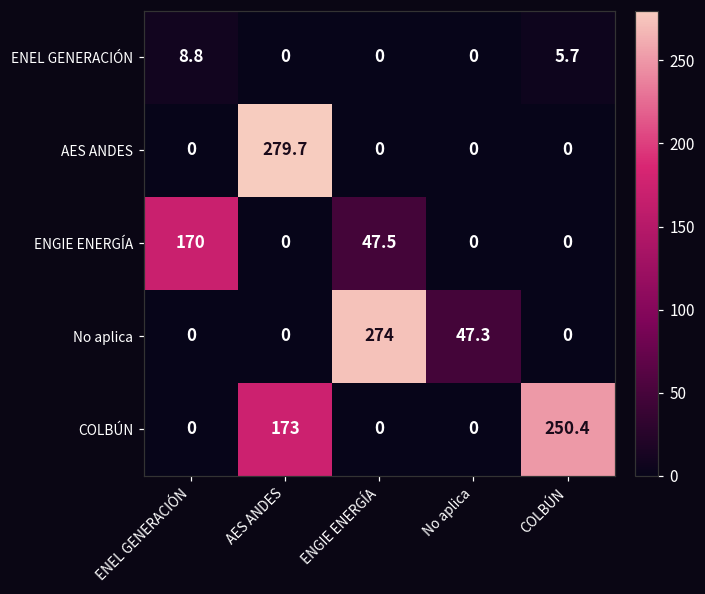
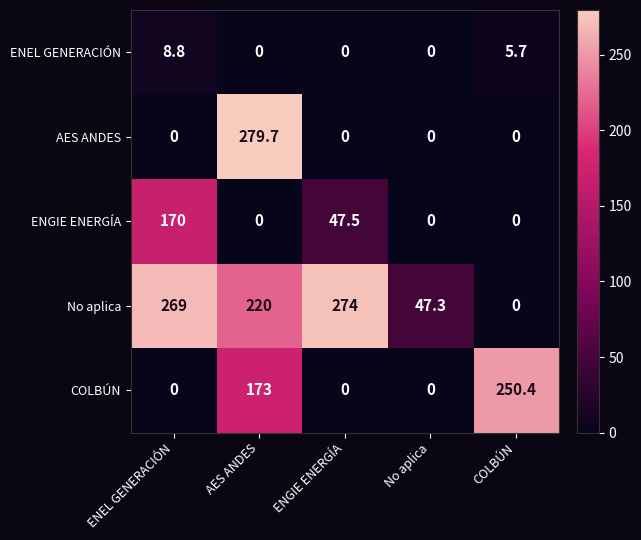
No aplica, ENEL GENERACIÓN: 0 -> 269
No aplica, AES ANDES: 0 -> 220
